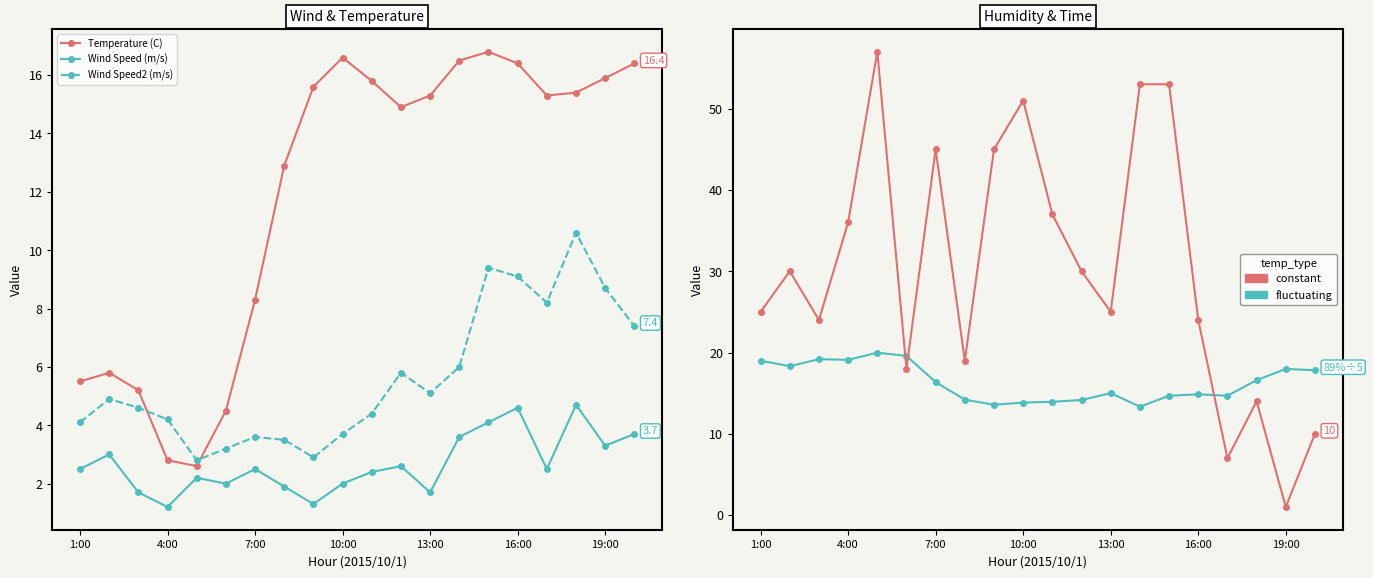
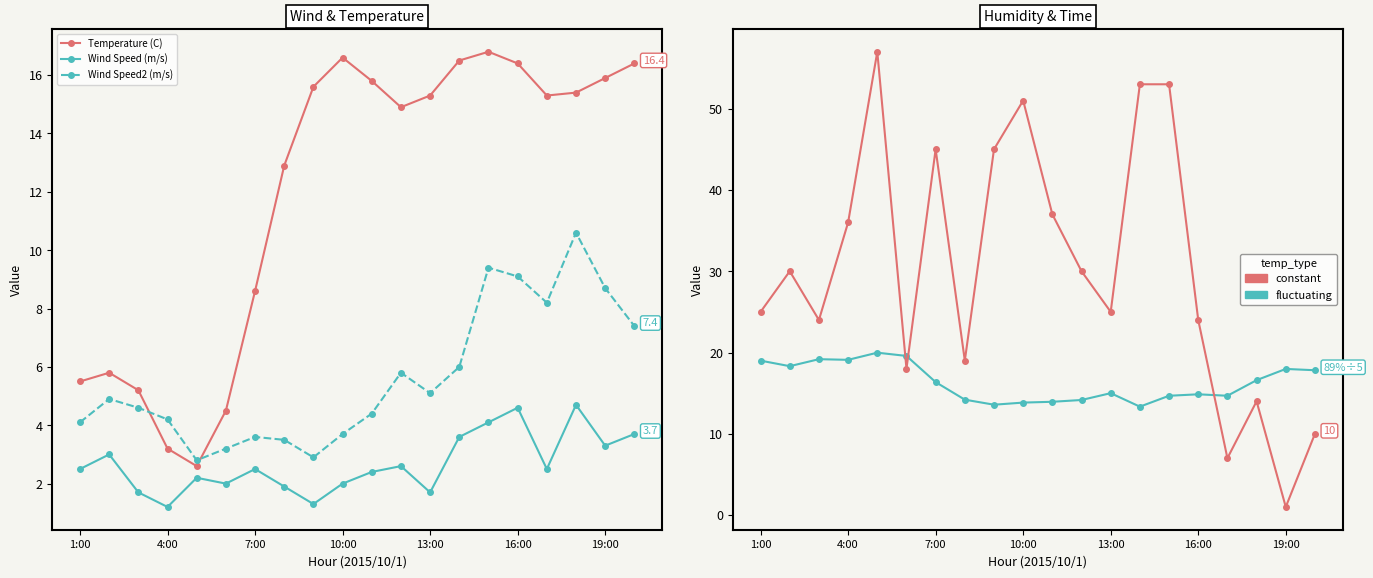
Wind & Temperature, Temperature (C), 4:00: 2.8 -> 3.2
Wind & Temperature, Temperature (C), 7:00: 8.3 -> 8.6
